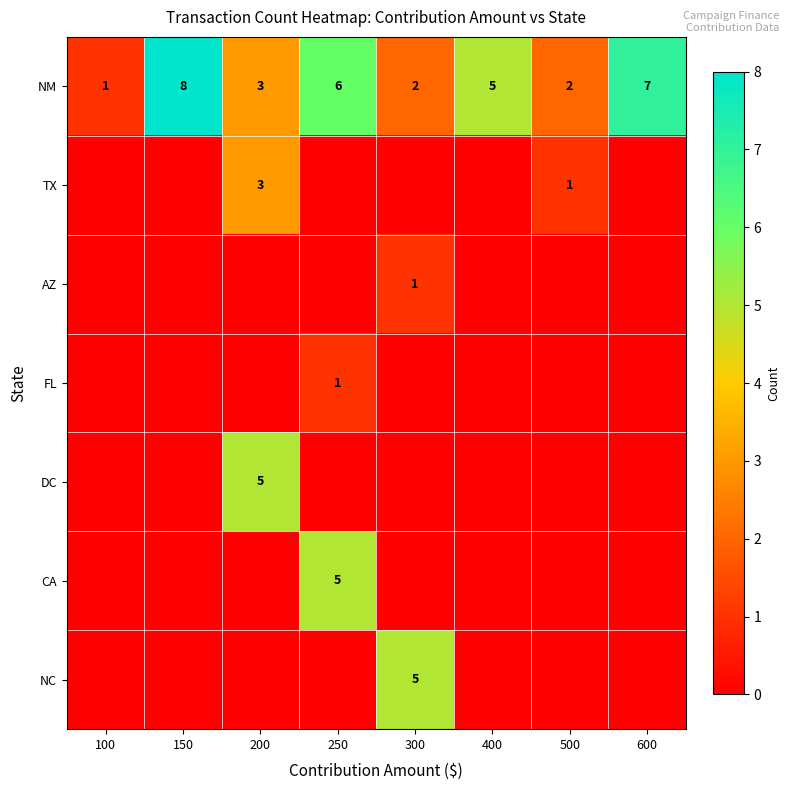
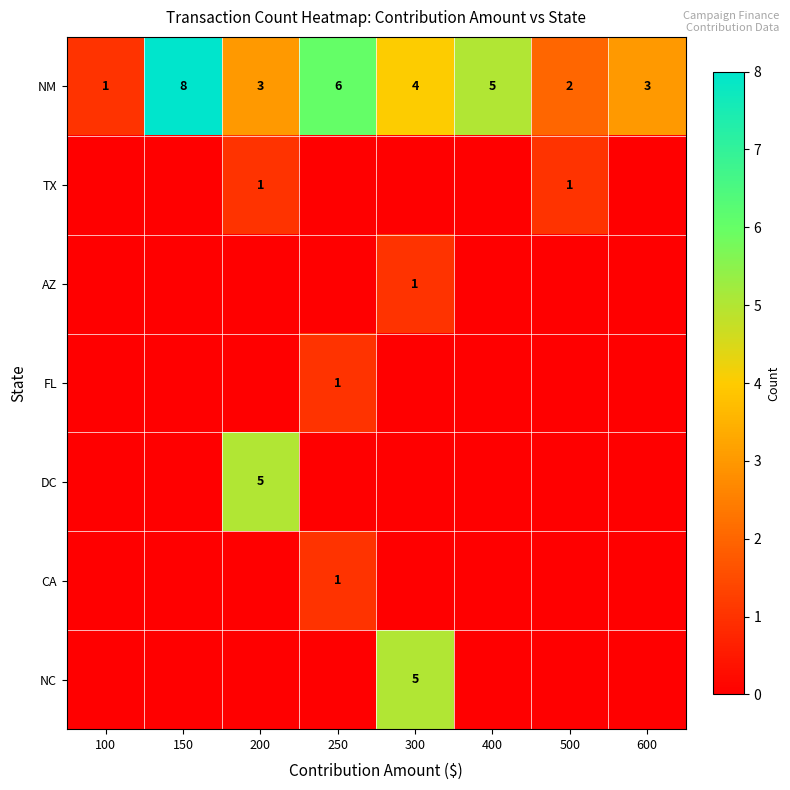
NM, 300: 2 -> 4
NM, 600: 7 -> 3
TX, 200: 3 -> 1
CA, 250: 5 -> 1
